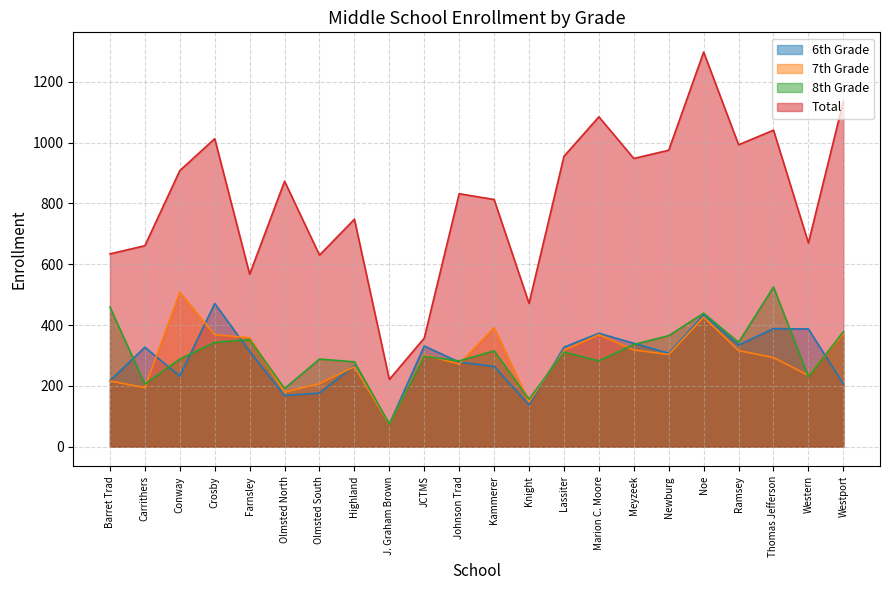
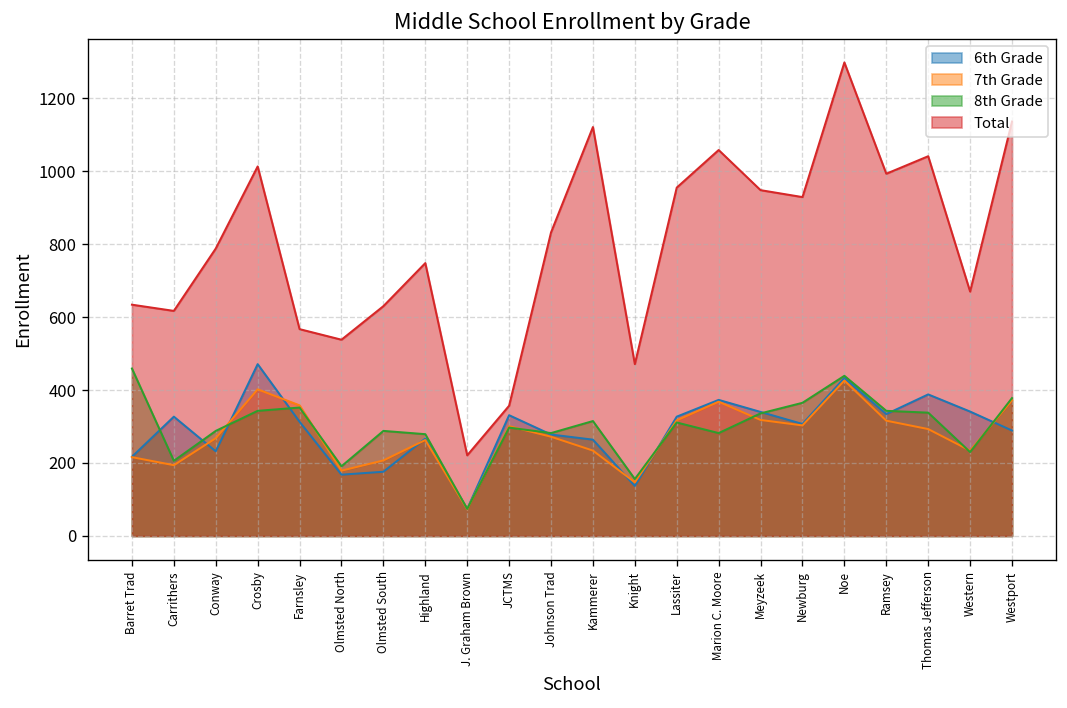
Total, Carrithers: 660 -> 620
7th Grade, Conway: 510 -> 270
Total, Conway: 910 -> 790
7th Grade, Crosby: 370 -> 400
Total, Olmsted North: 870 -> 540
7th Grade, Kammerer: 390 -> 230
Total, Kammerer: 810 -> 1120
Total, Marion C. Moore: 1090 -> 1060
Total, Newburg: 980 -> 930
8th Grade, Thomas Jefferson: 530 -> 340
6th Grade, Western: 390 -> 340
6th Grade, Westport: 210 -> 290
